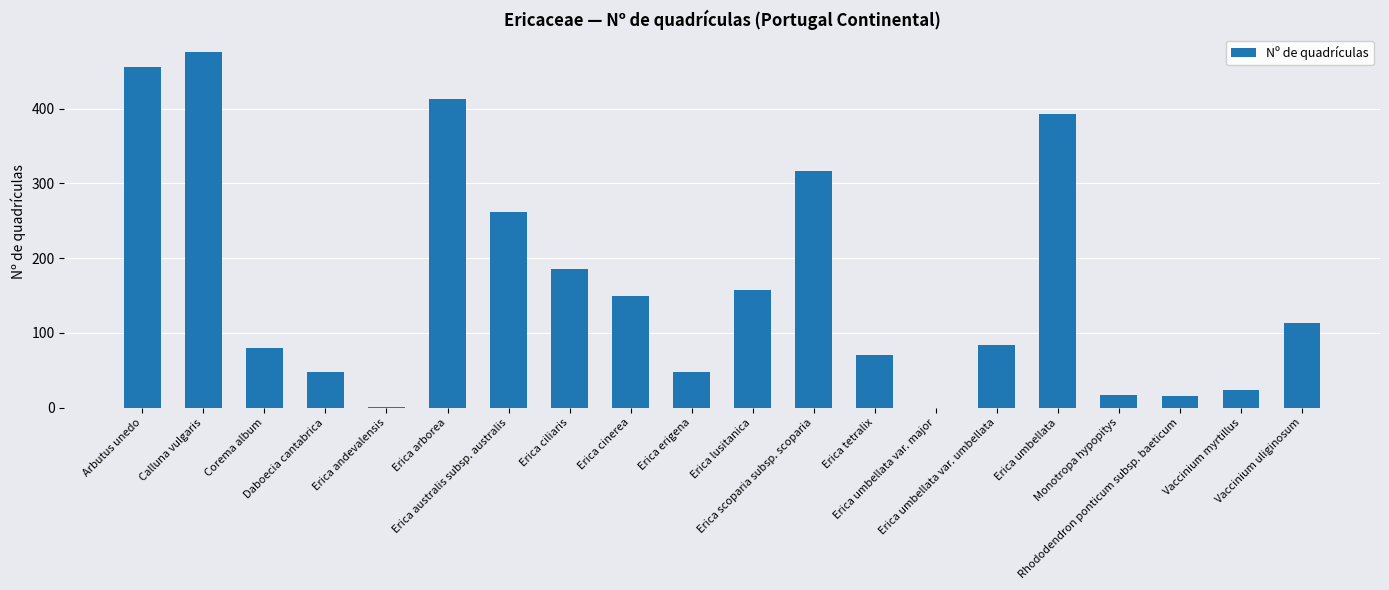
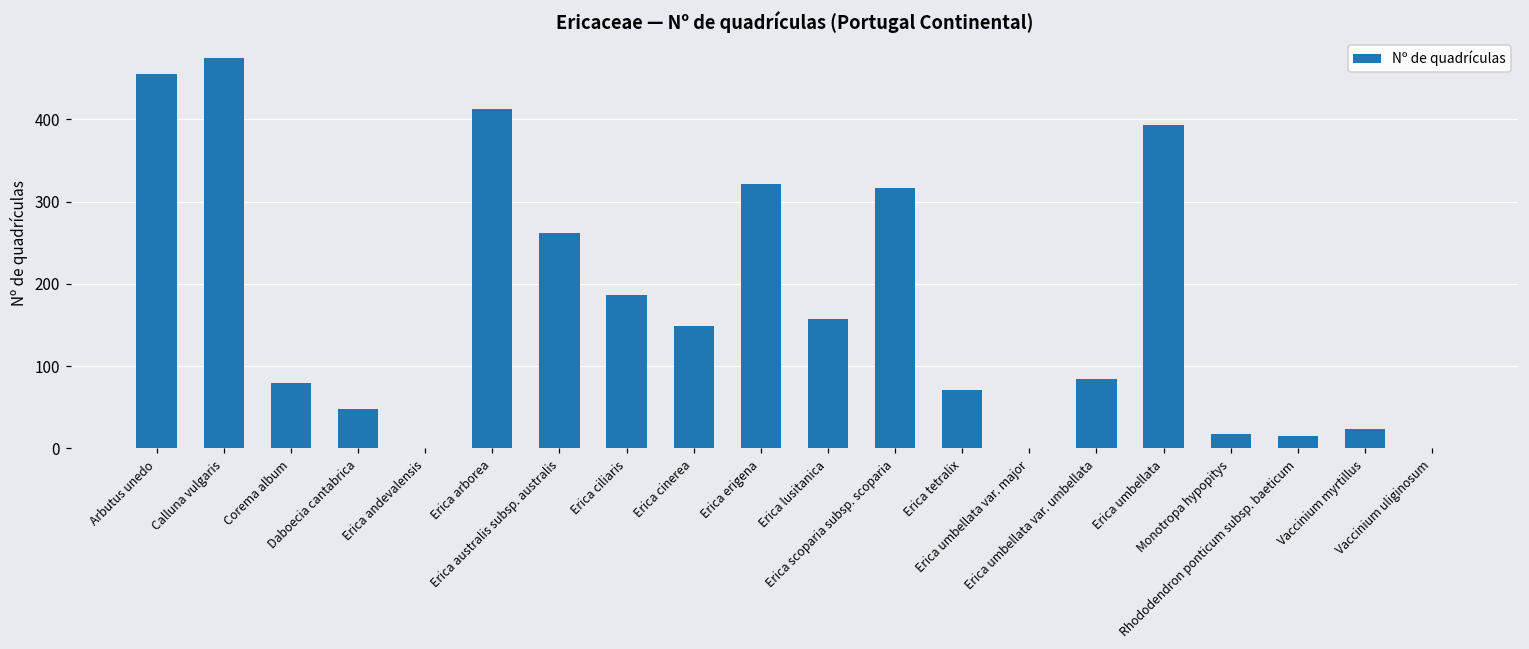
Erica erigena: 50 -> 320
Vaccinium uliginosum: 110 -> 0
